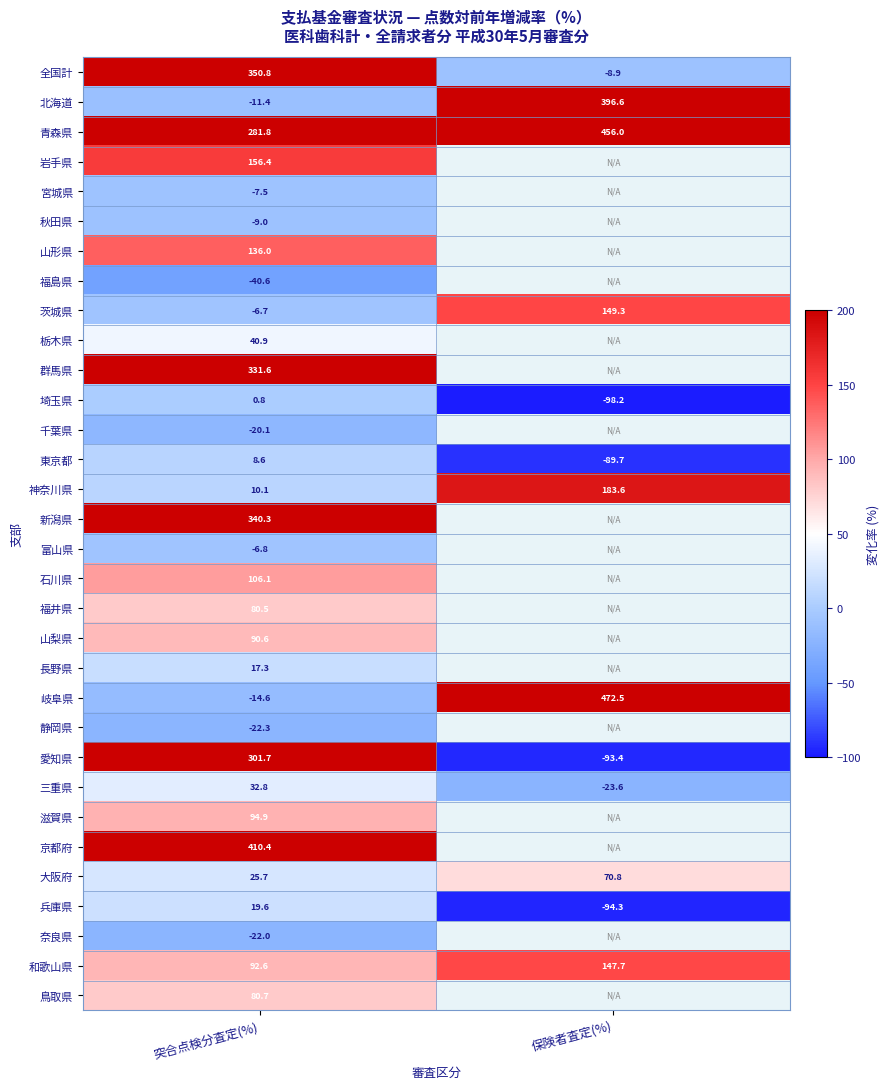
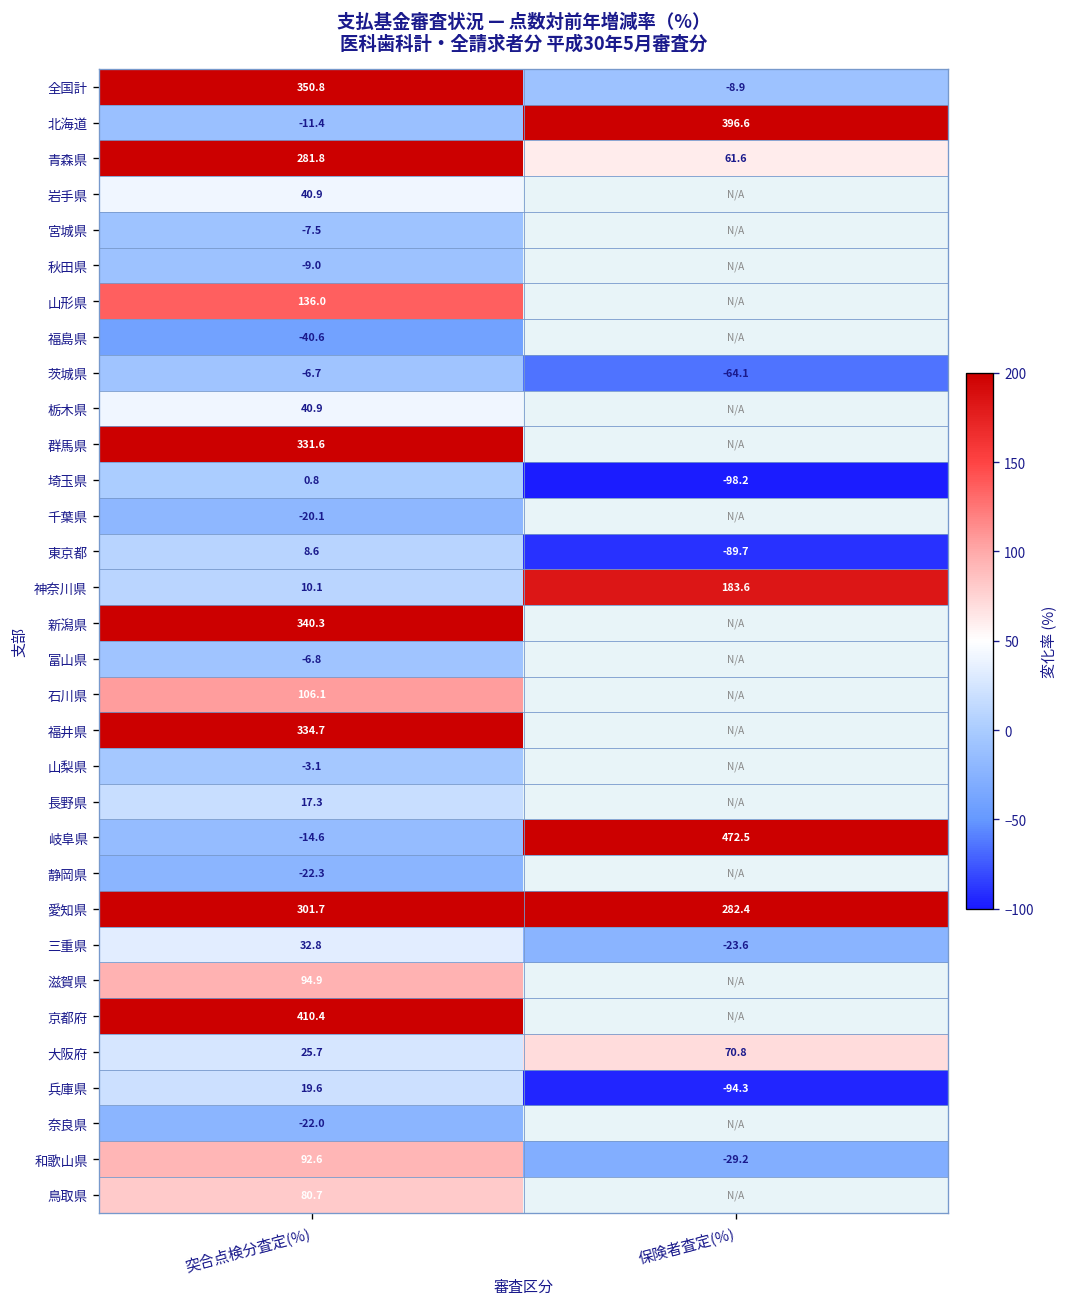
青森県, 保険者査定(%): 456.0 -> 61.6
岩手県, 突合点検分査定(%): 156.4 -> 40.9
茨城県, 保険者査定(%): 149.3 -> -64.1
福井県, 突合点検分査定(%): 80.5 -> 334.7
山梨県, 突合点検分査定(%): 90.6 -> -3.1
愛知県, 保険者査定(%): -93.4 -> 282.4
和歌山県, 保険者査定(%): 147.7 -> -29.2
